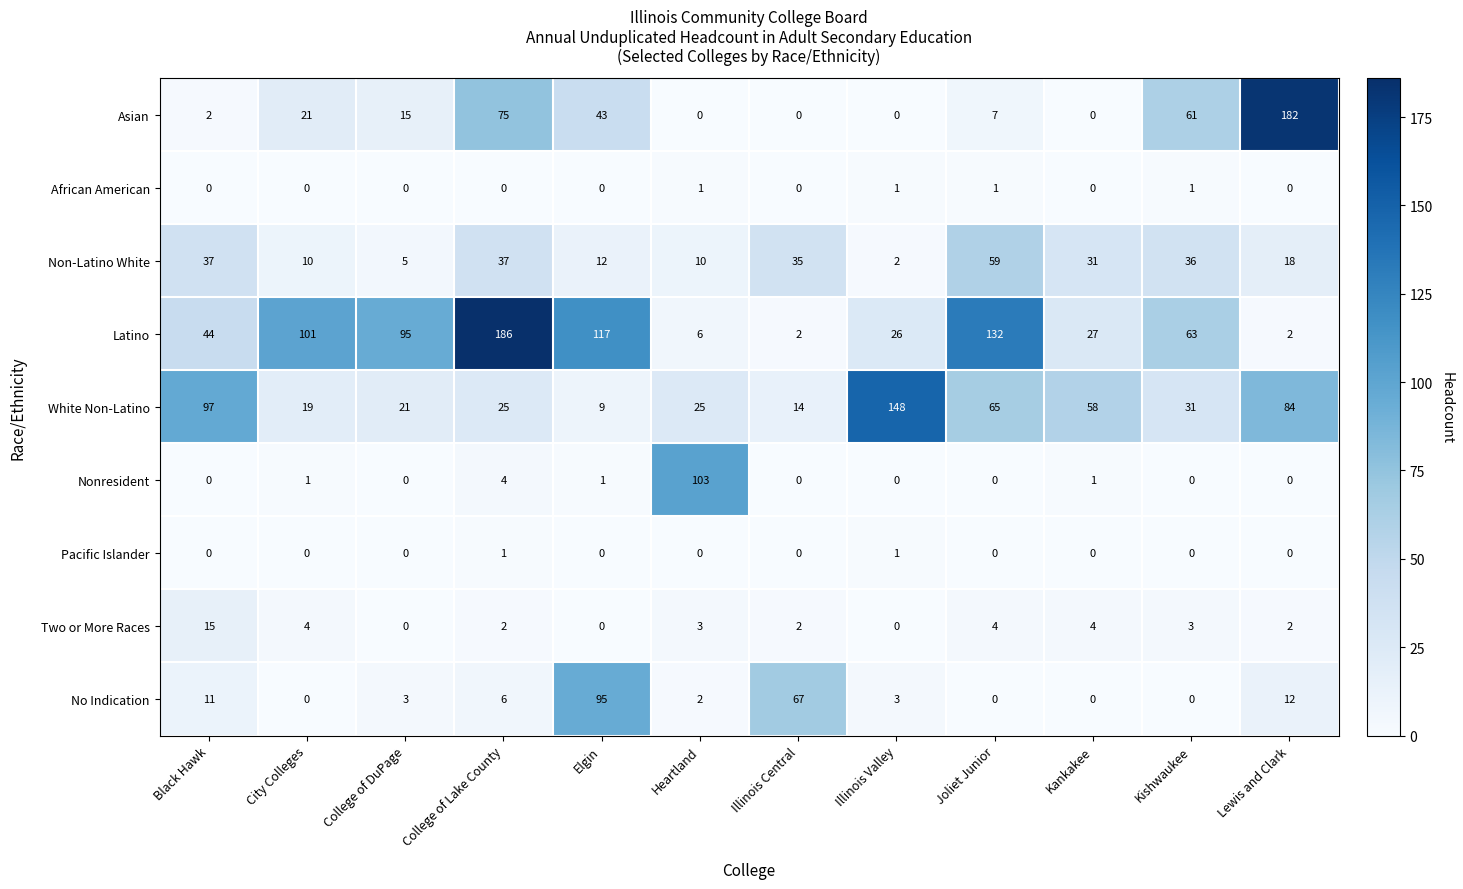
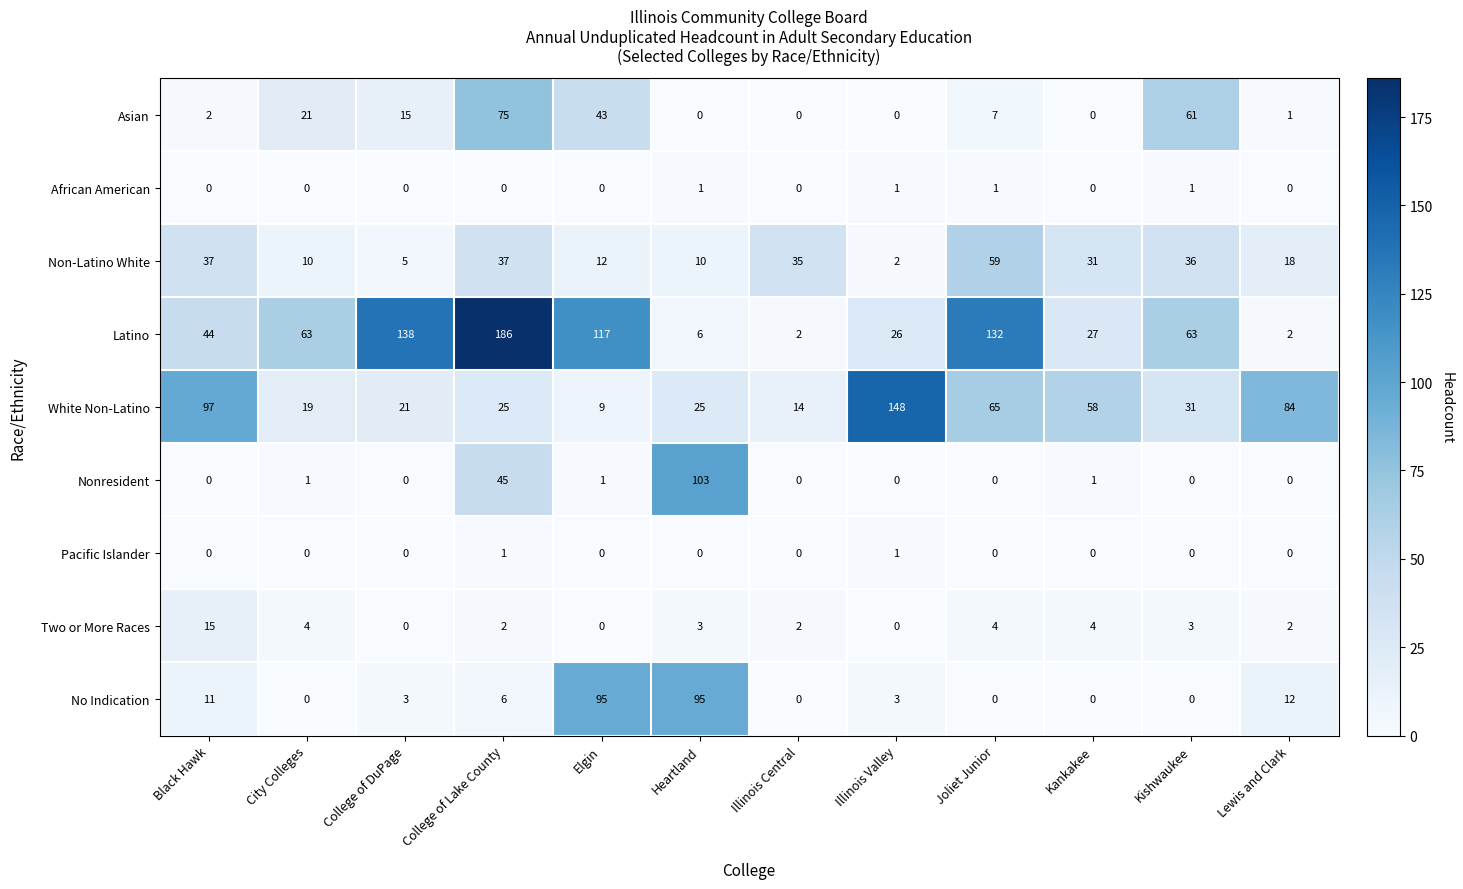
Asian, Lewis and Clark: 182 -> 1
Latino, City Colleges: 101 -> 63
Latino, College of DuPage: 95 -> 138
Nonresident, College of Lake County: 4 -> 45
No Indication, Heartland: 2 -> 95
No Indication, Illinois Central: 67 -> 0
